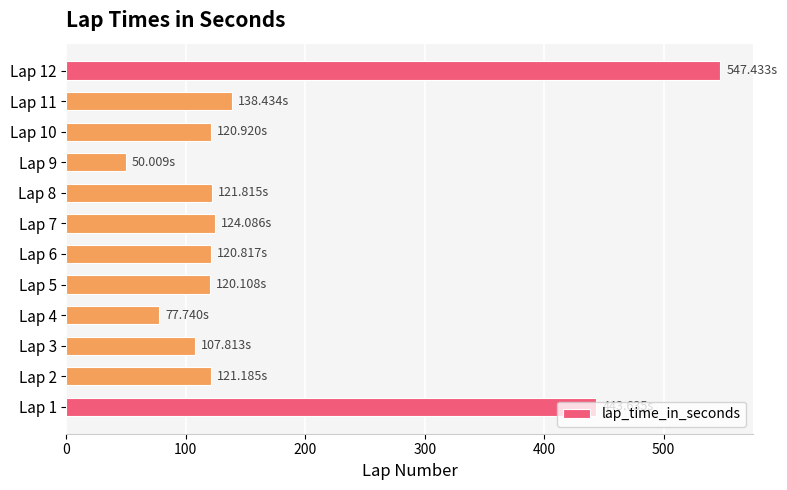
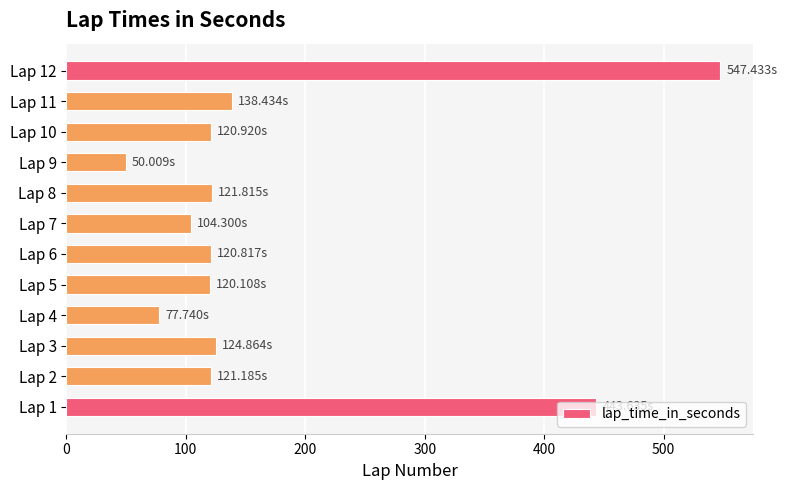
Lap 7: 124.086s -> 104.300s
Lap 3: 107.813s -> 124.864s
